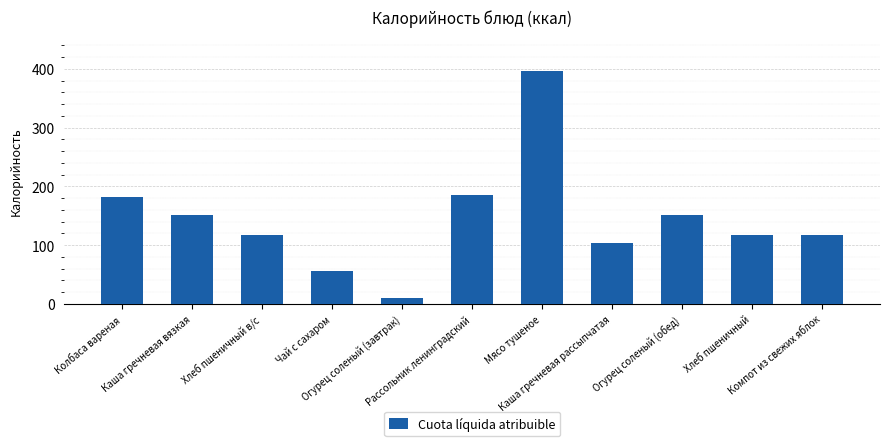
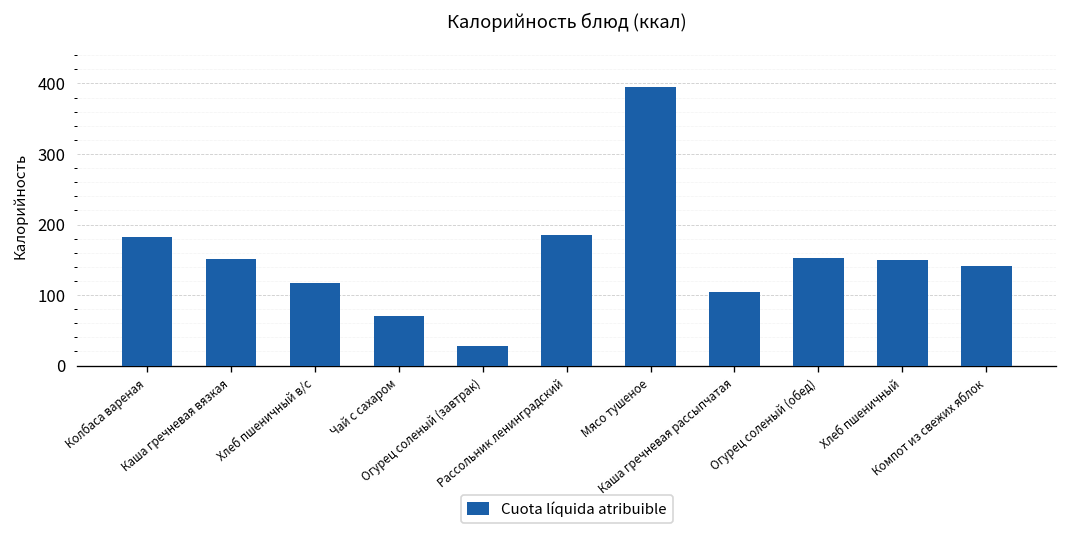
Чай с сахаром: 60 -> 70
Огурец соленый (завтрак): 10 -> 30
Хлеб пшеничный: 120 -> 150
Компот из свежих яблок: 120 -> 140
